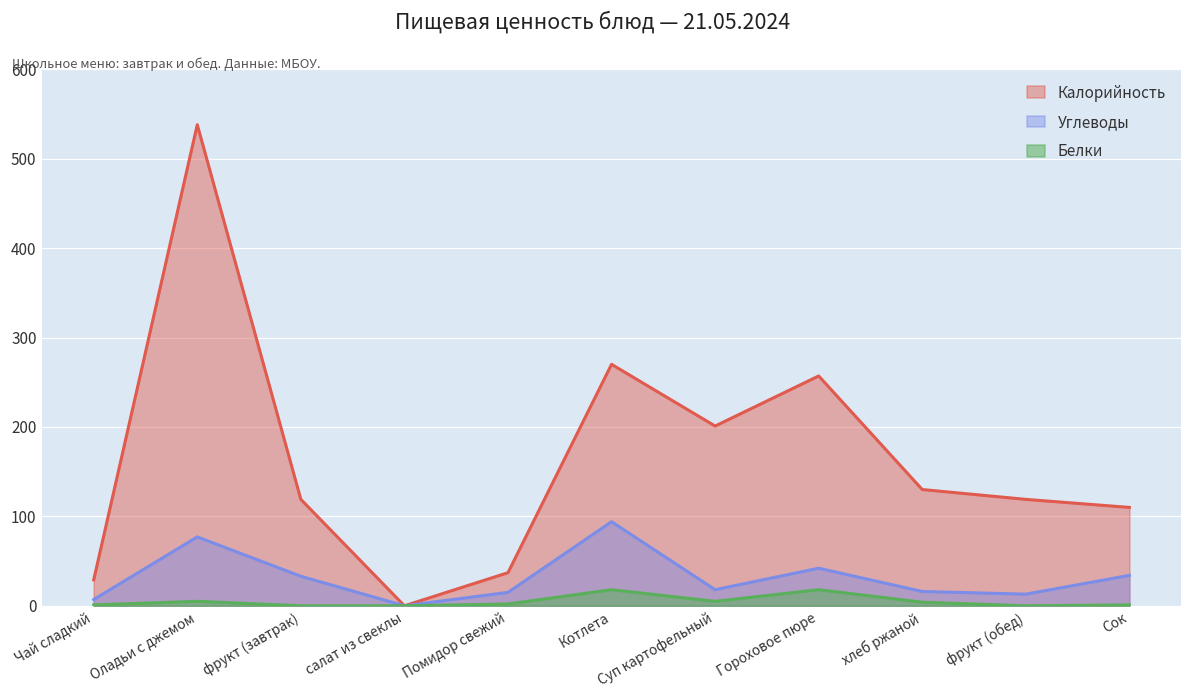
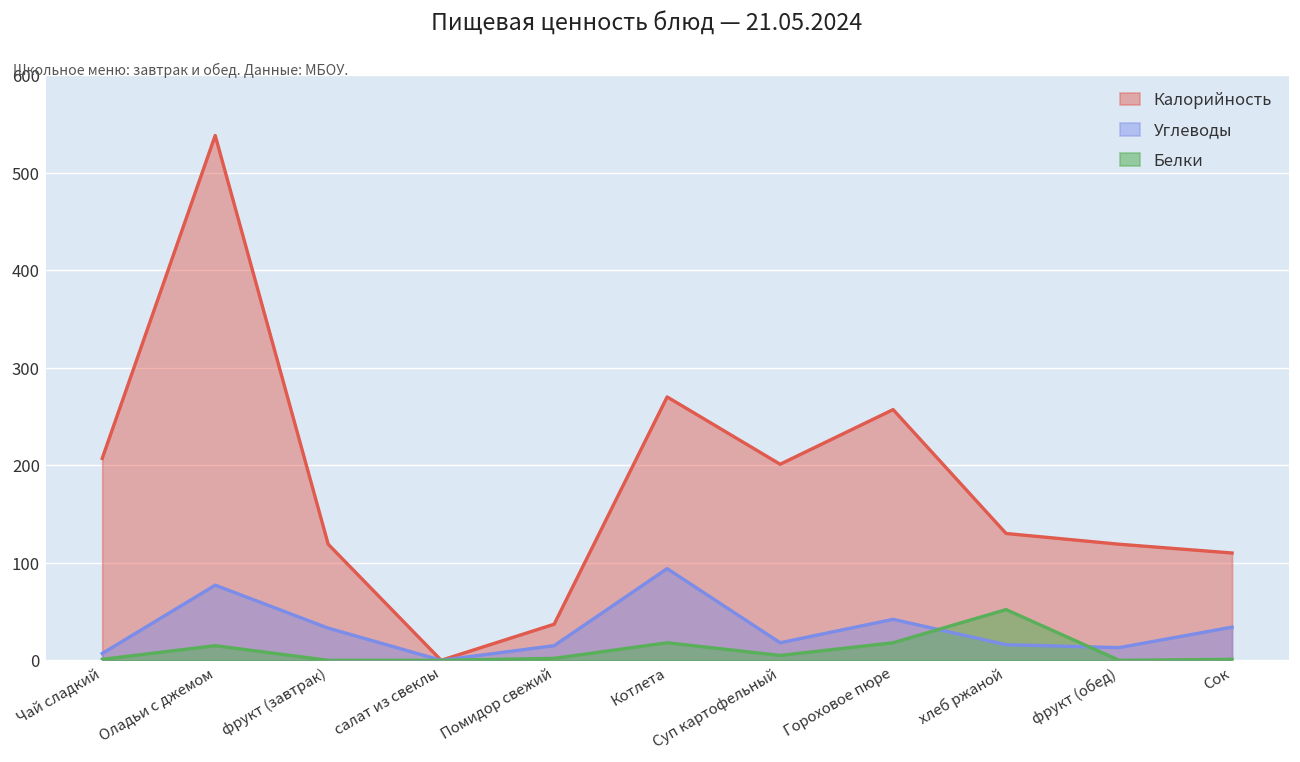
Калорийность, Чай сладкий: 30 -> 210
Белки, Оладьи с джемом: 10 -> 20
Белки, хлеб ржаной: 0 -> 50
